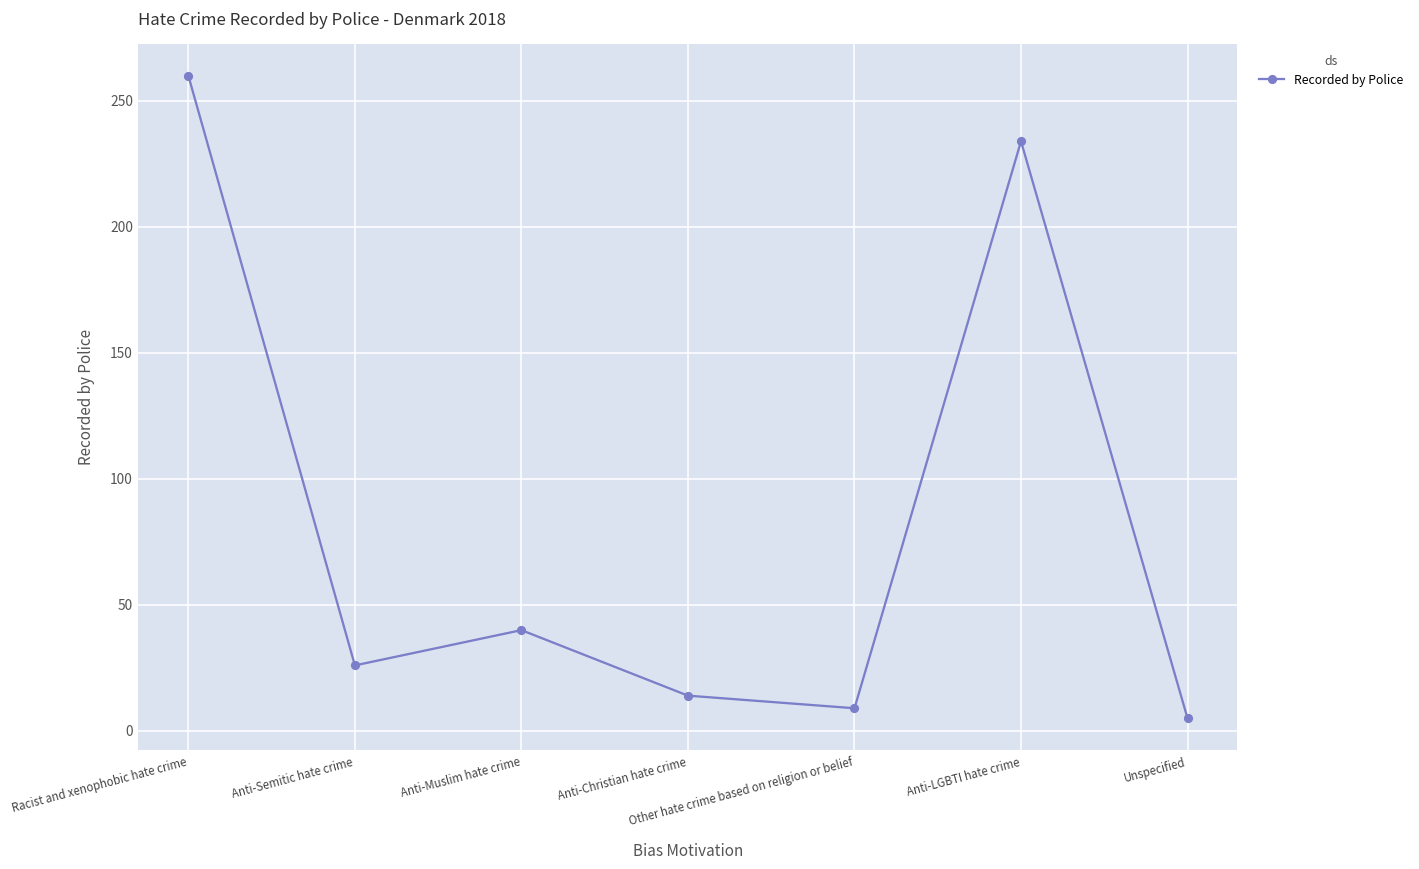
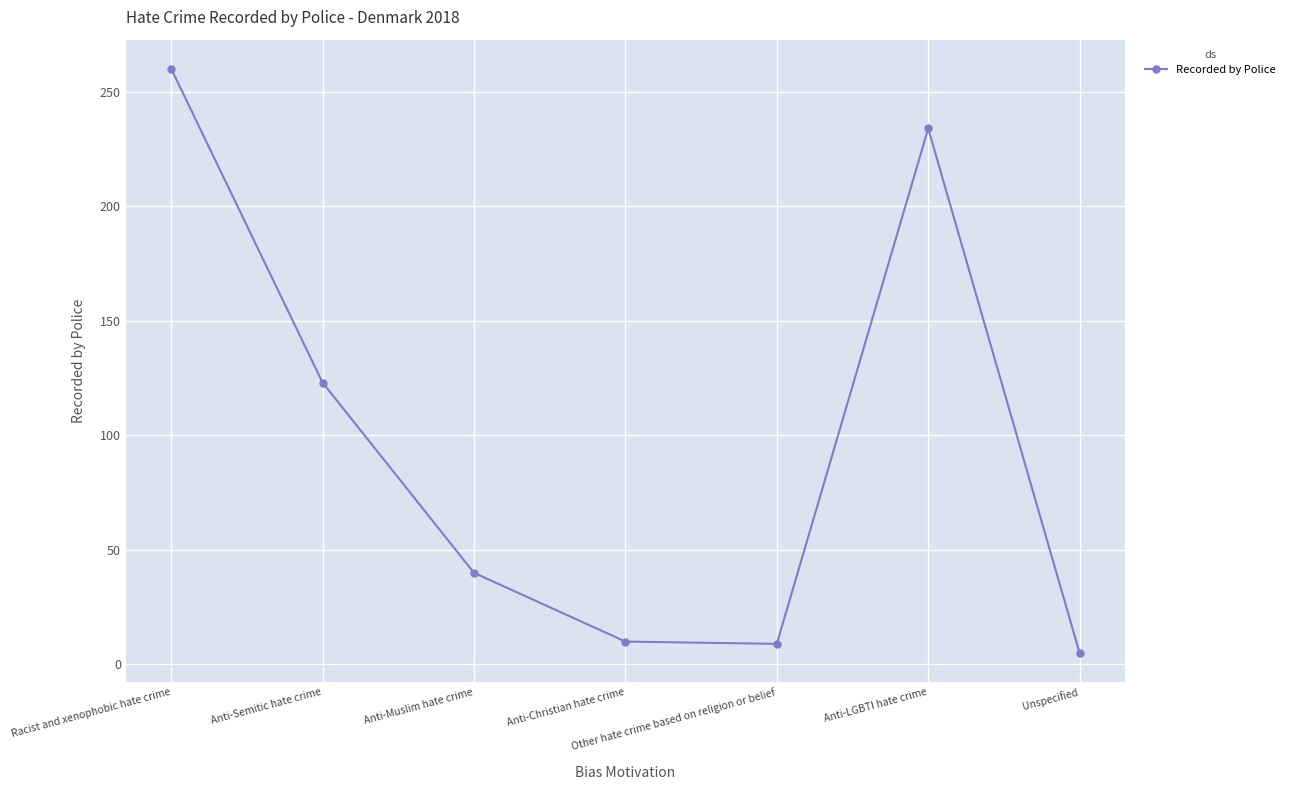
Anti-Semitic hate crime: 26 -> 123
Anti-Christian hate crime: 14 -> 10
